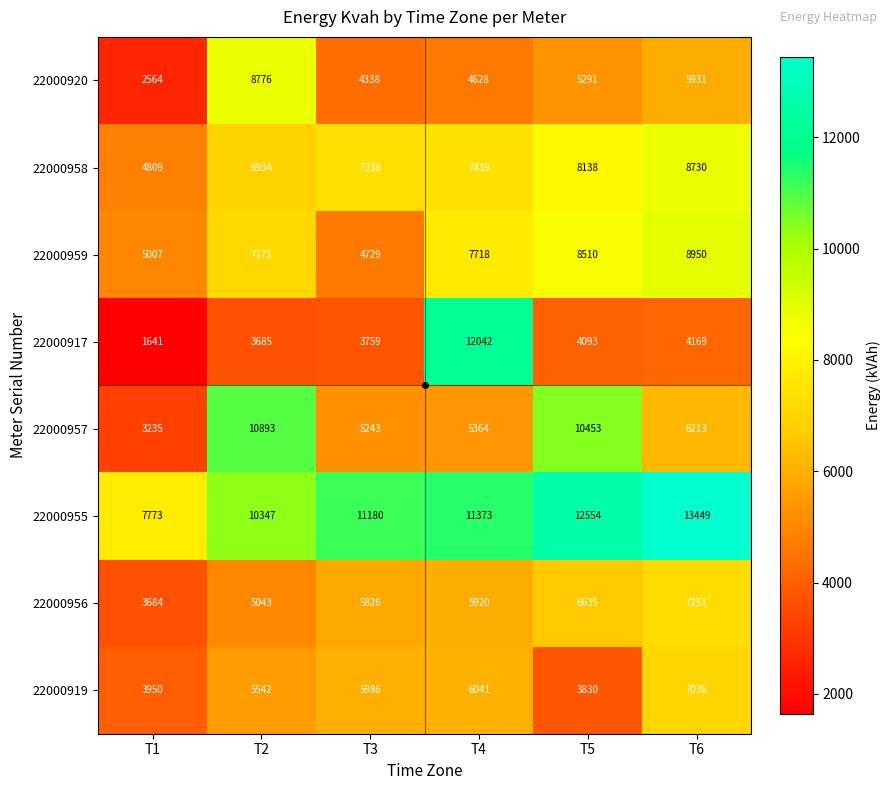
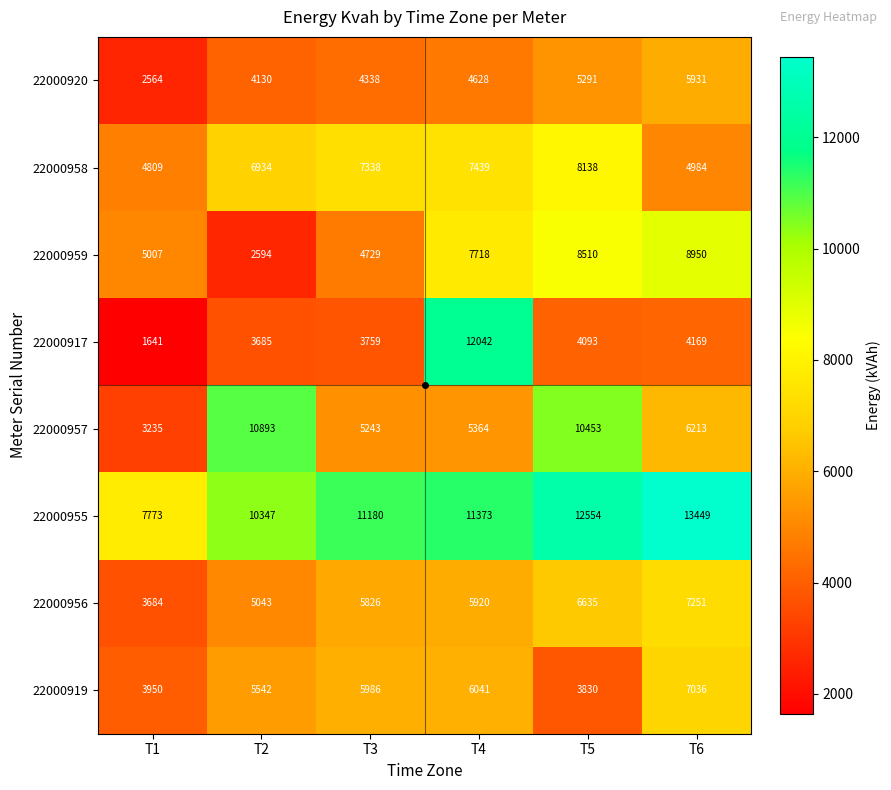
22000920, T2: 8776 -> 4130
22000958, T6: 8730 -> 4984
22000959, T2: 7171 -> 2594
